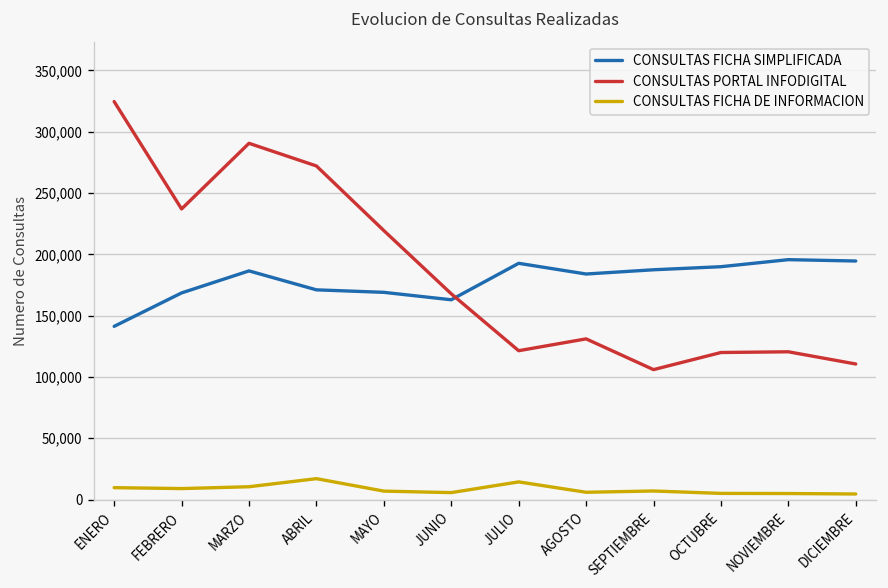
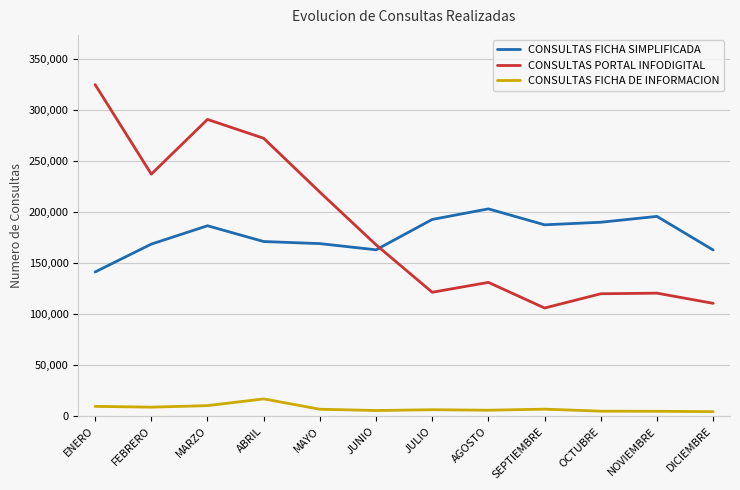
CONSULTAS FICHA DE INFORMACION, JULIO: 14,000 -> 6,000
CONSULTAS FICHA SIMPLIFICADA, AGOSTO: 184,000 -> 203,000
CONSULTAS FICHA SIMPLIFICADA, DICIEMBRE: 195,000 -> 163,000
